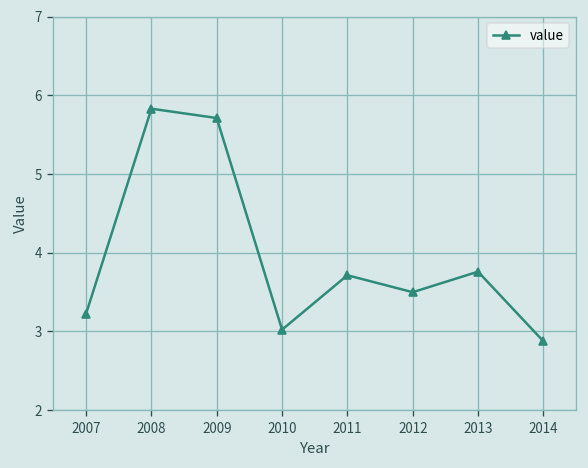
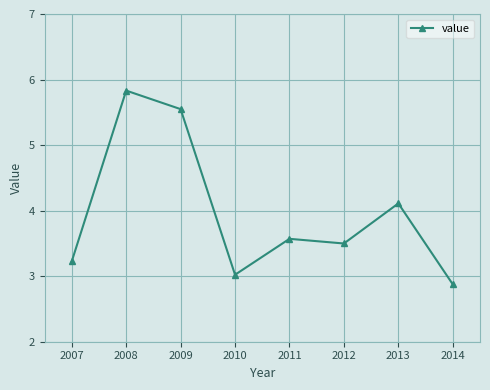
2009: 5.7 -> 5.5
2011: 3.7 -> 3.6
2013: 3.8 -> 4.1
